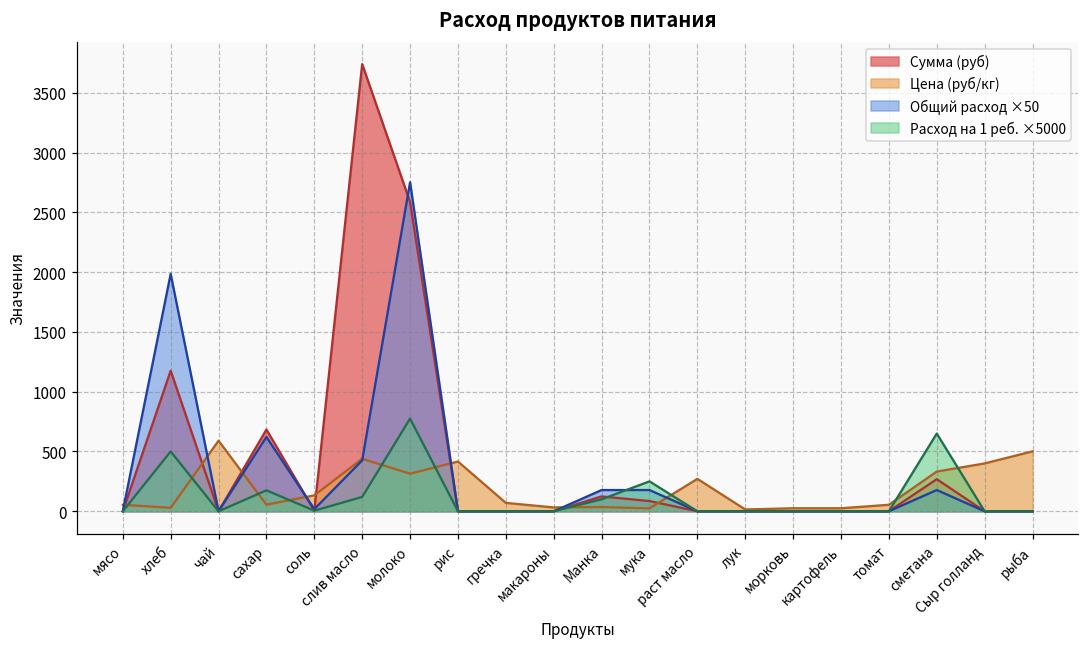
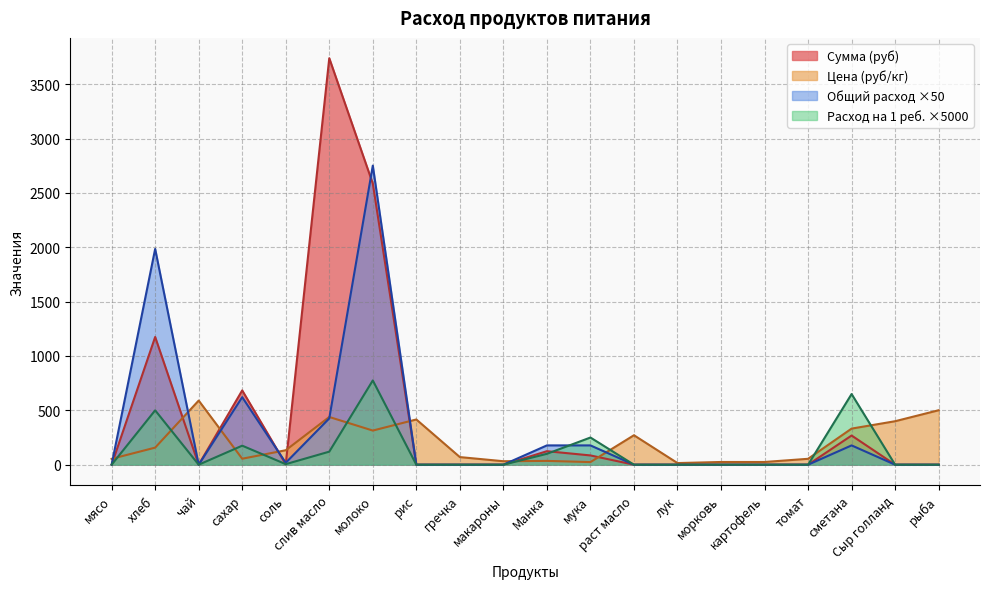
Цена (руб/кг), хлеб: 30 -> 160
